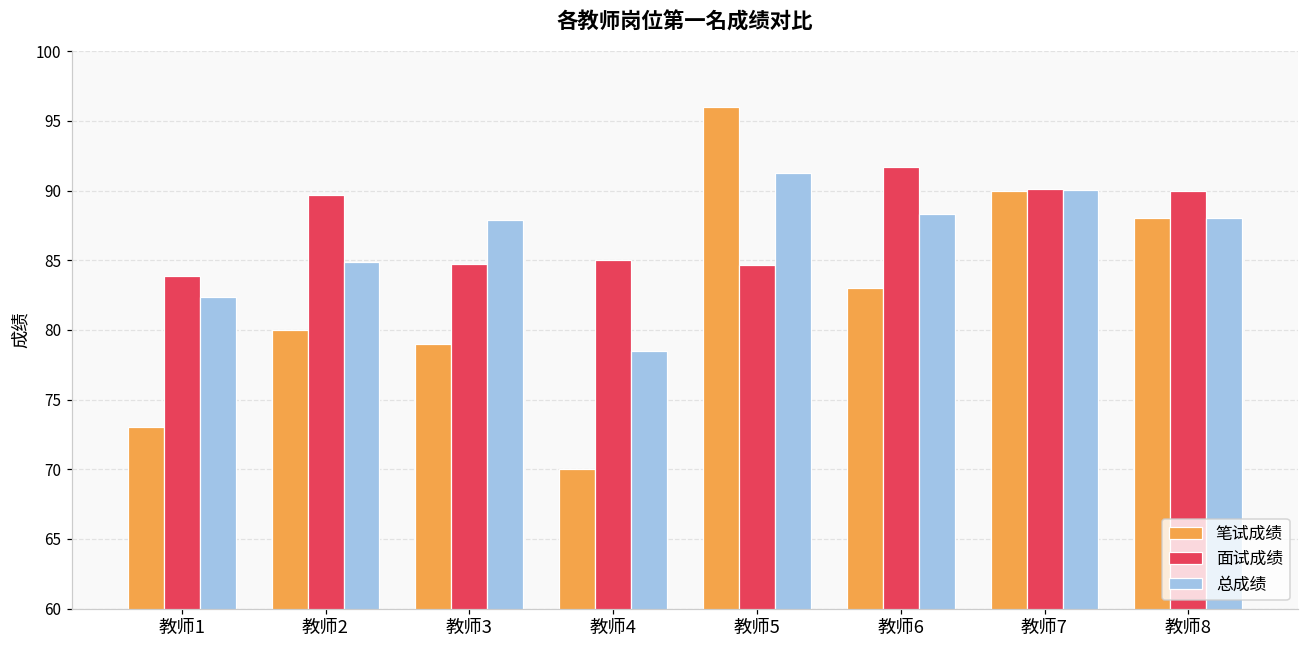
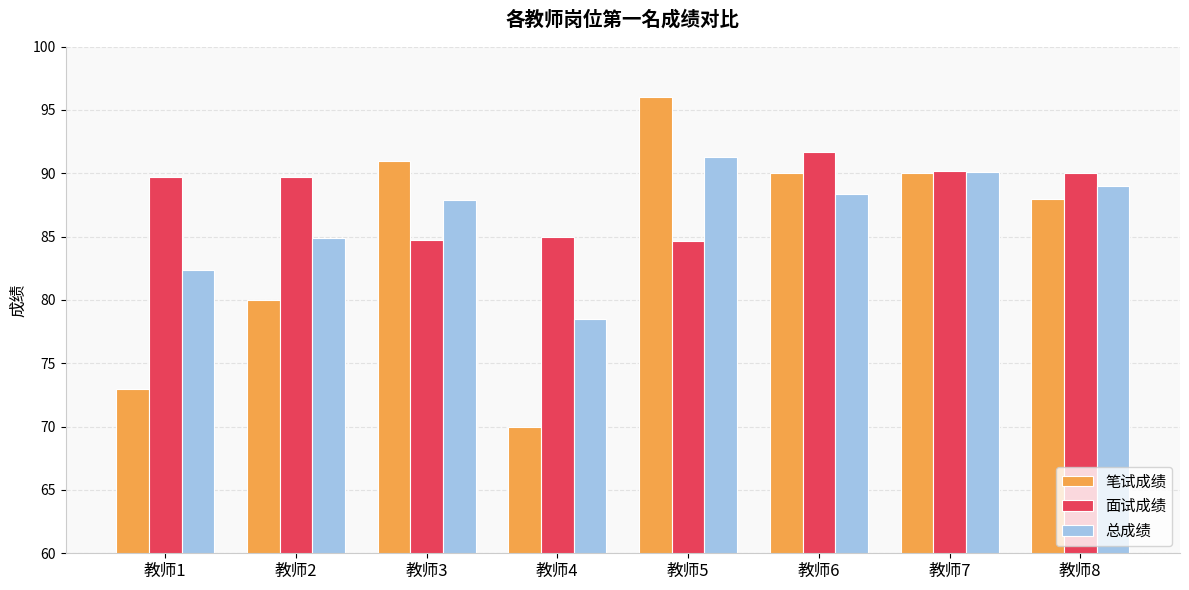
面试成绩, 教师1: 83.8 -> 89.7
笔试成绩, 教师3: 79 -> 91
笔试成绩, 教师6: 83 -> 90
总成绩, 教师8: 88 -> 89
